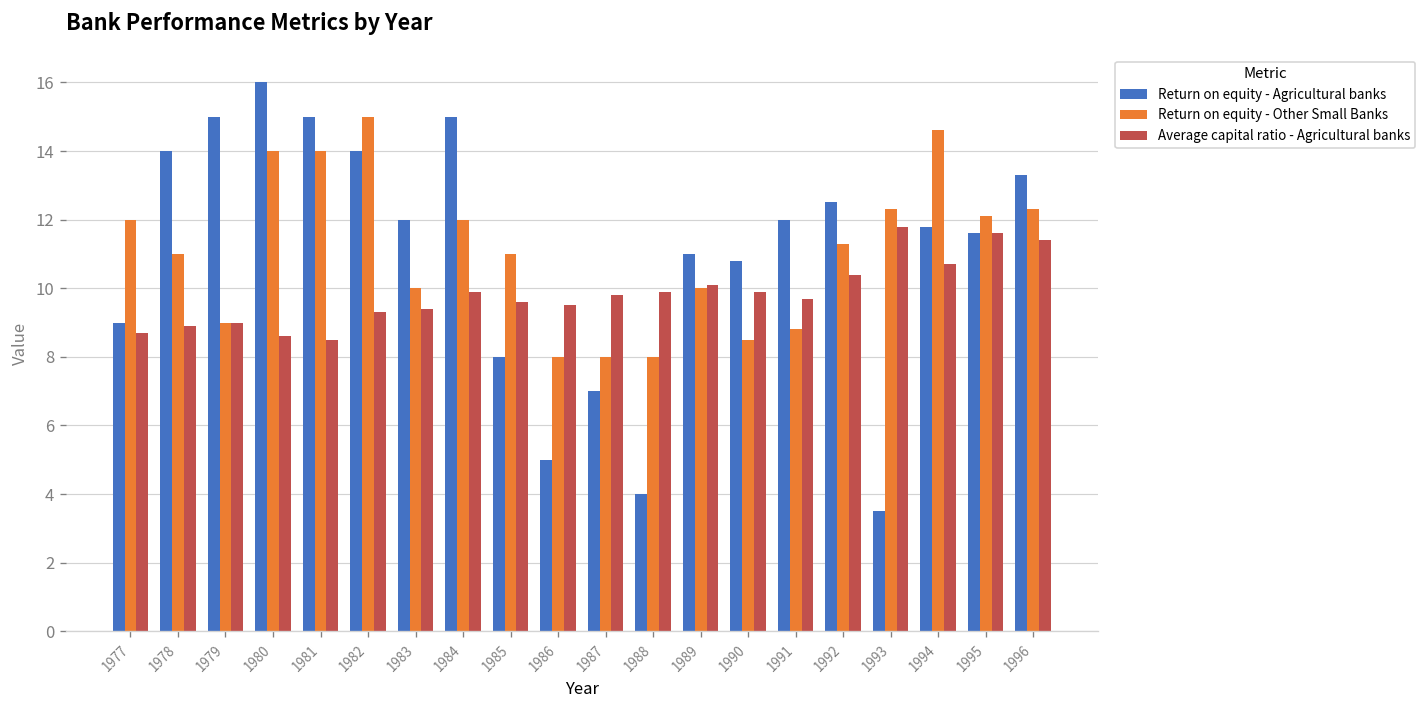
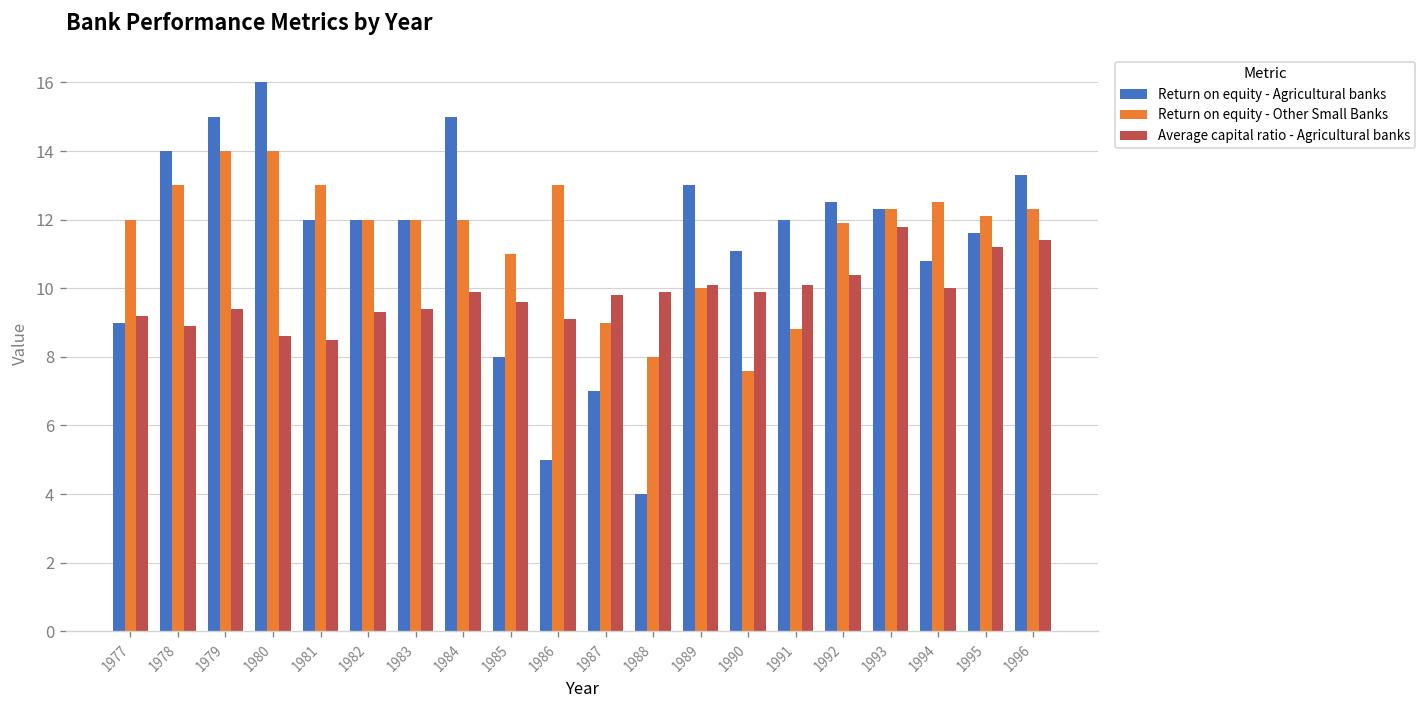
Average capital ratio - Agricultural banks, 1977: 8.7 -> 9.2
Return on equity - Other Small Banks, 1978: 11 -> 13
Return on equity - Other Small Banks, 1979: 9 -> 14
Average capital ratio - Agricultural banks, 1979: 9.0 -> 9.4
Return on equity - Agricultural banks, 1981: 15 -> 12
Return on equity - Other Small Banks, 1981: 14 -> 13
Return on equity - Agricultural banks, 1982: 14 -> 12
Return on equity - Other Small Banks, 1982: 15 -> 12
Return on equity - Other Small Banks, 1983: 10 -> 12
Return on equity - Other Small Banks, 1986: 8 -> 13
Average capital ratio - Agricultural banks, 1986: 9.5 -> 9.1
Return on equity - Other Small Banks, 1987: 8 -> 9
Return on equity - Agricultural banks, 1989: 11 -> 13
Return on equity - Agricultural banks, 1990: 10.8 -> 11.1
Return on equity - Other Small Banks, 1990: 8.5 -> 7.6
Average capital ratio - Agricultural banks, 1991: 9.7 -> 10.1
Return on equity - Other Small Banks, 1992: 11.3 -> 11.9
Return on equity - Agricultural banks, 1993: 3.5 -> 12.3
Return on equity - Agricultural banks, 1994: 11.8 -> 10.8
Return on equity - Other Small Banks, 1994: 14.6 -> 12.5
Average capital ratio - Agricultural banks, 1994: 10.7 -> 10.0
Average capital ratio - Agricultural banks, 1995: 11.6 -> 11.2
